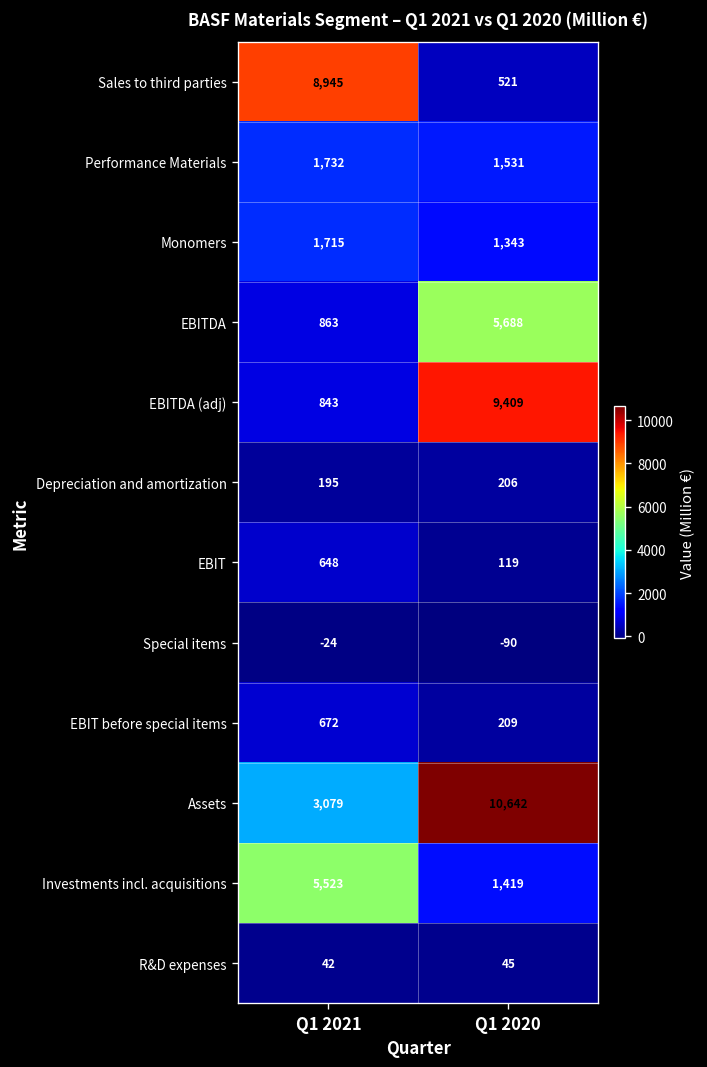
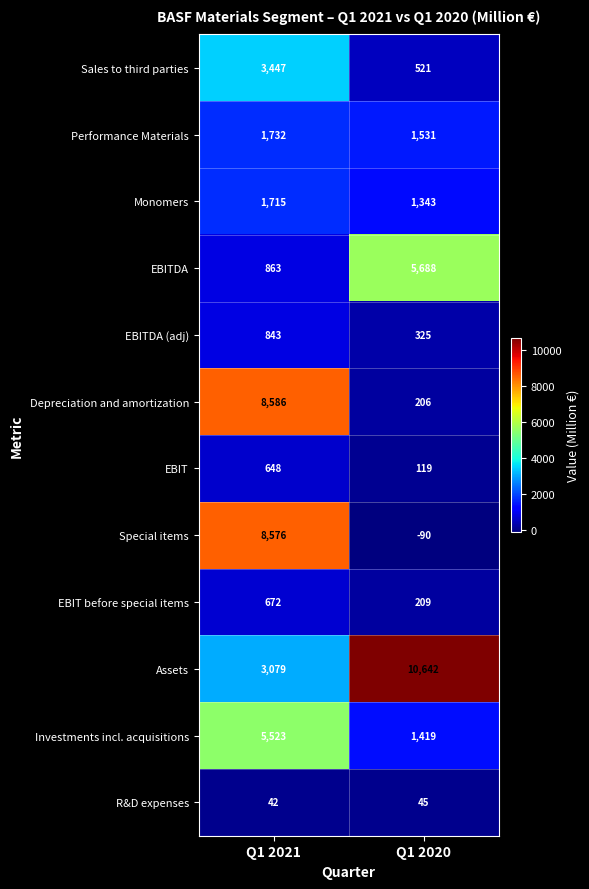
Sales to third parties, Q1 2021: 8,945 -> 3,447
EBITDA (adj), Q1 2020: 9,409 -> 325
Depreciation and amortization, Q1 2021: 195 -> 8,586
Special items, Q1 2021: -24 -> 8,576
